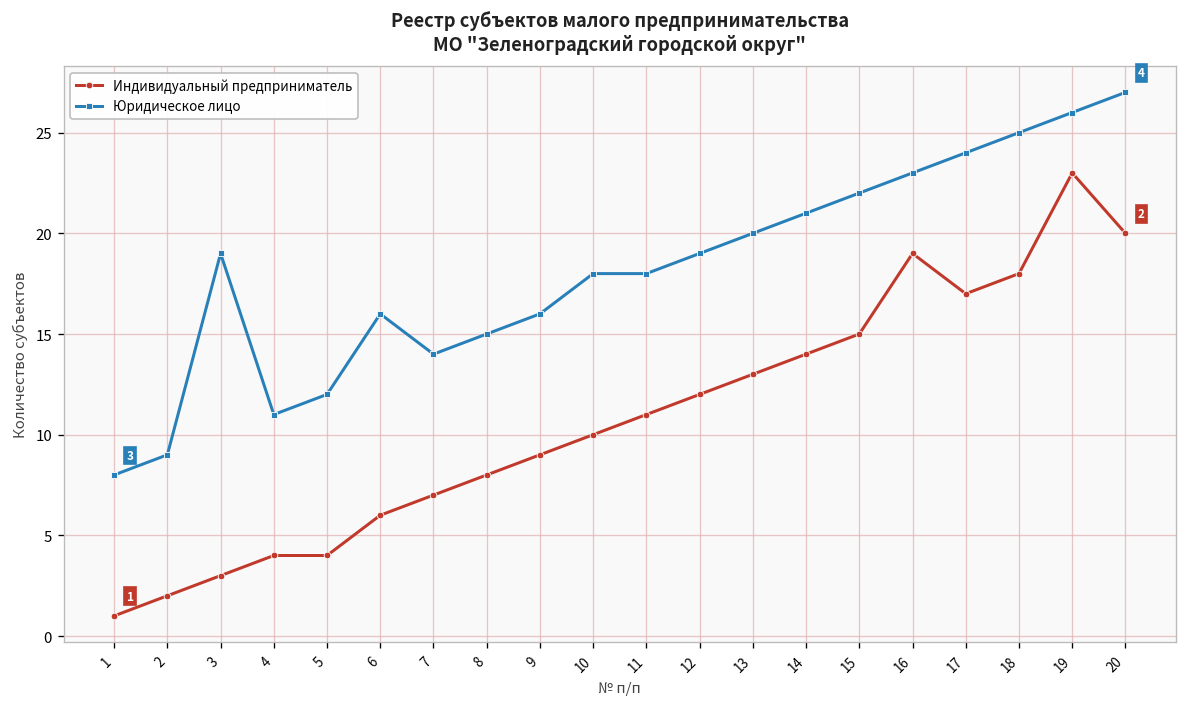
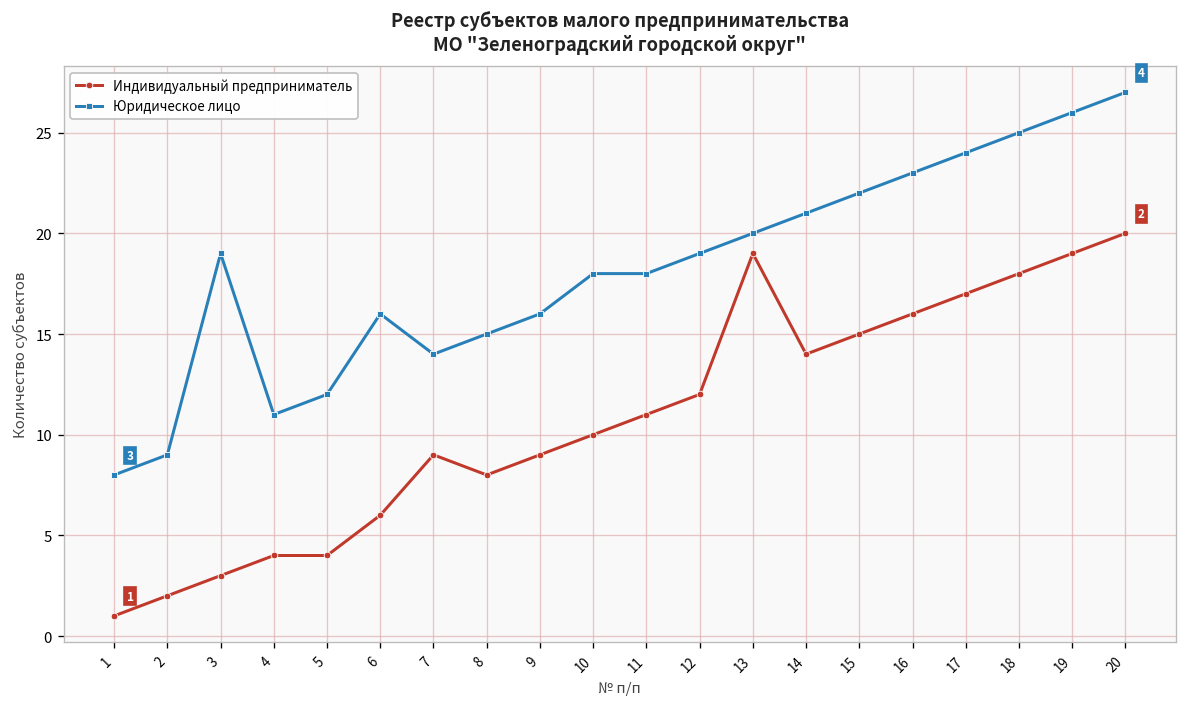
Индивидуальный предприниматель, 7: 7 -> 9
Индивидуальный предприниматель, 13: 13 -> 19
Индивидуальный предприниматель, 16: 19 -> 16
Индивидуальный предприниматель, 19: 23 -> 19
